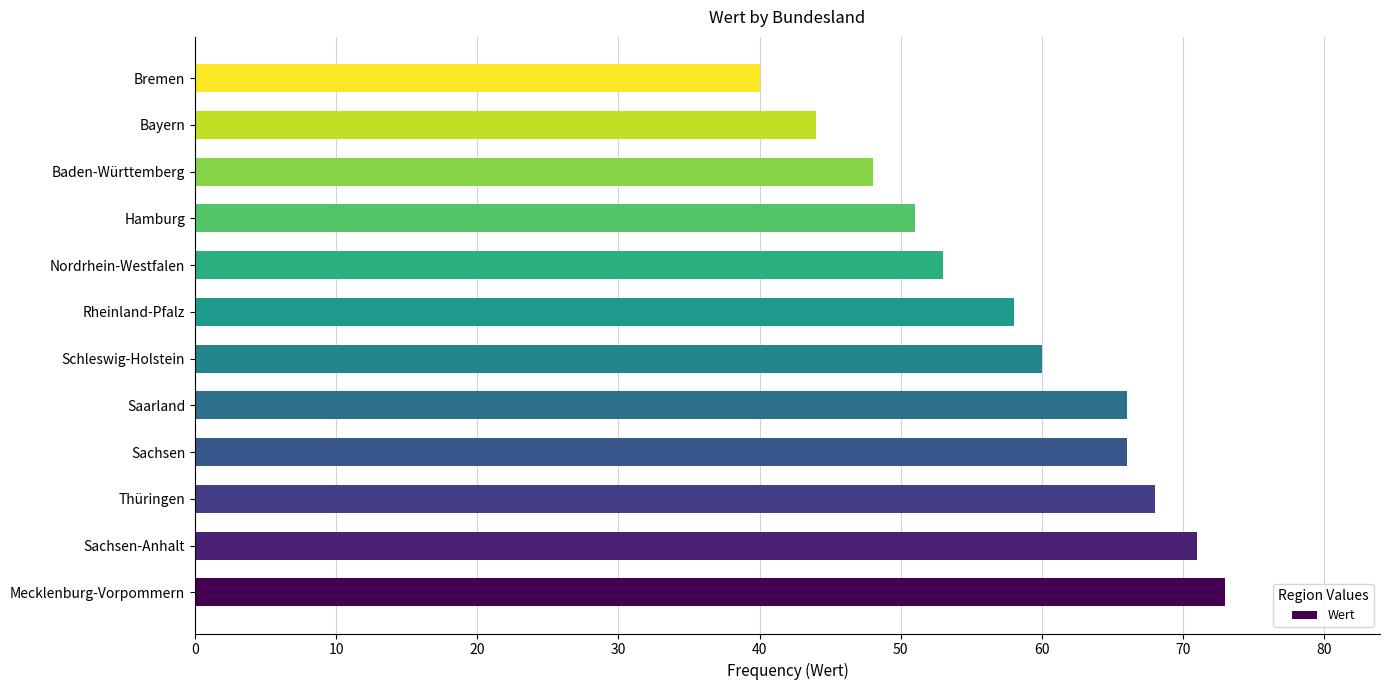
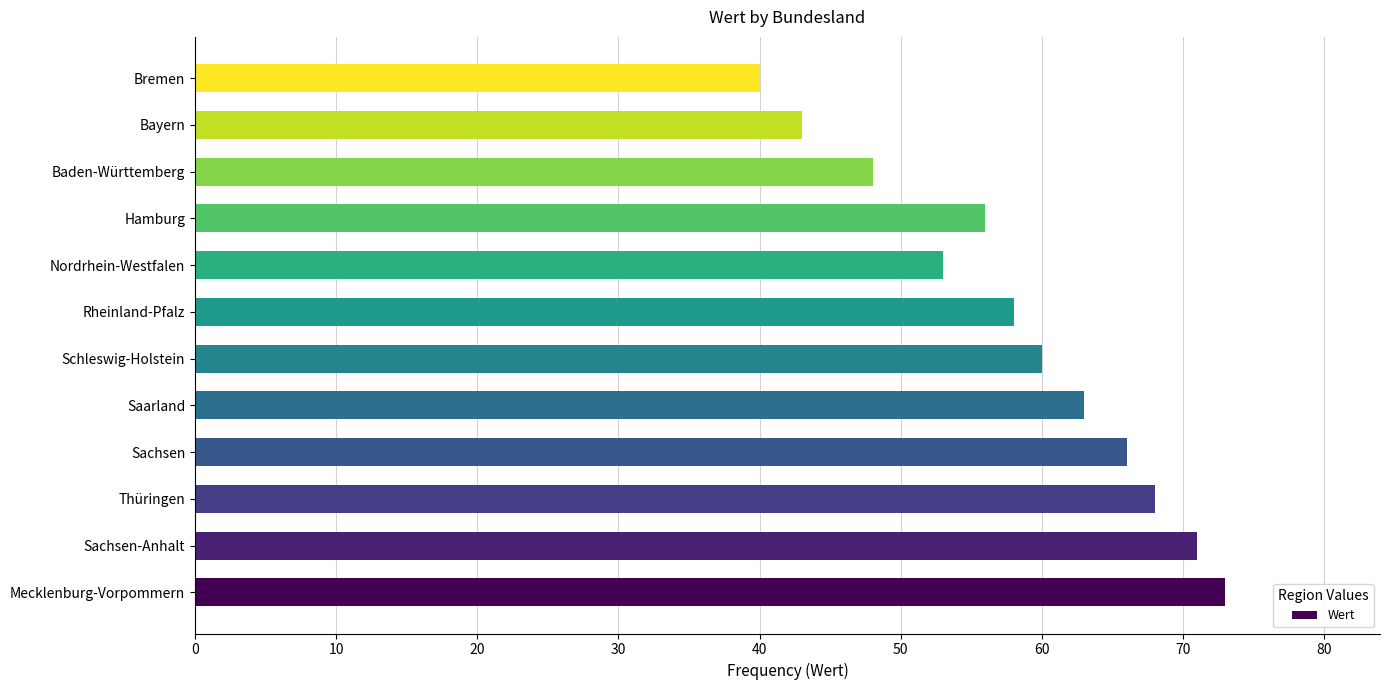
Bayern: 44 -> 43
Hamburg: 51 -> 56
Saarland: 66 -> 63
